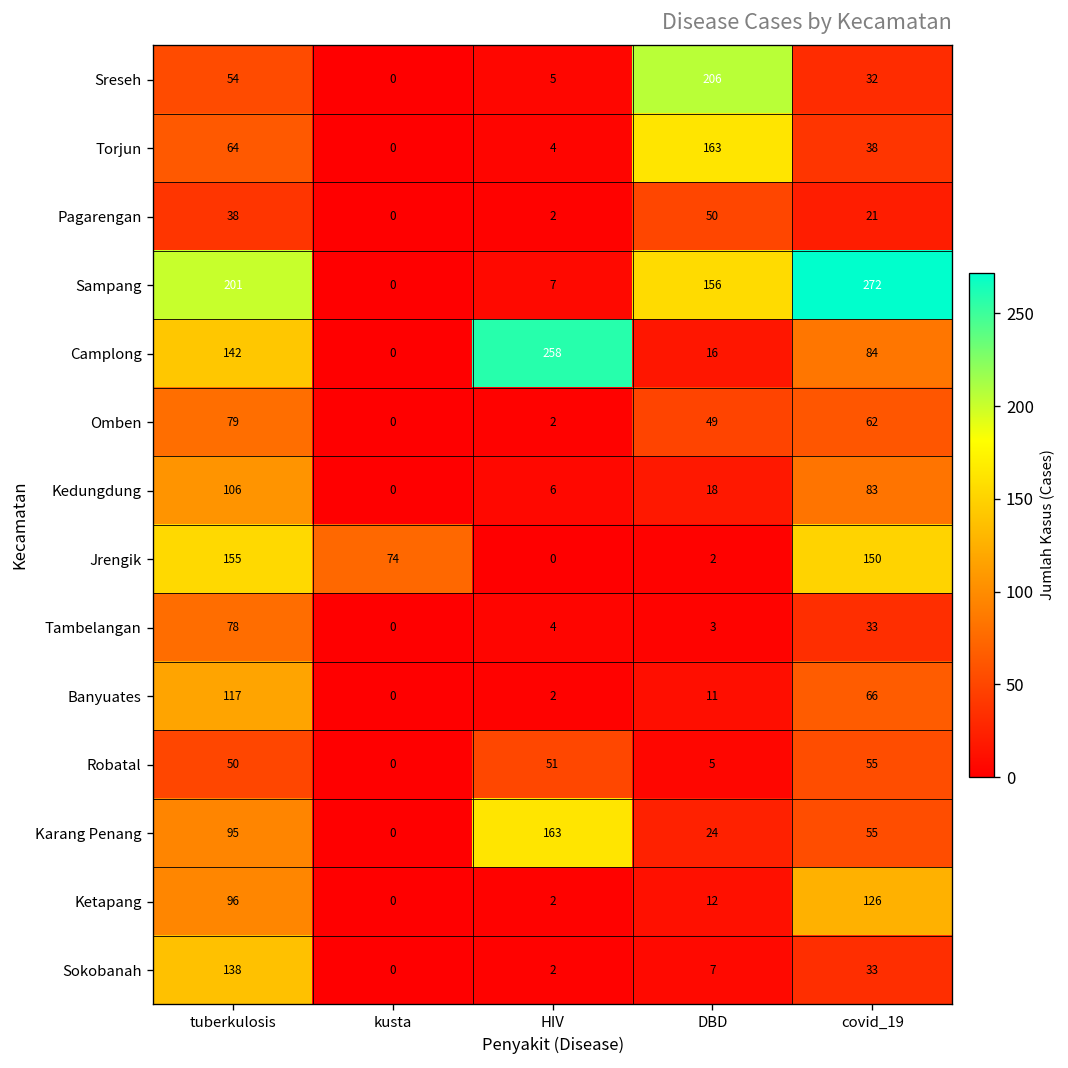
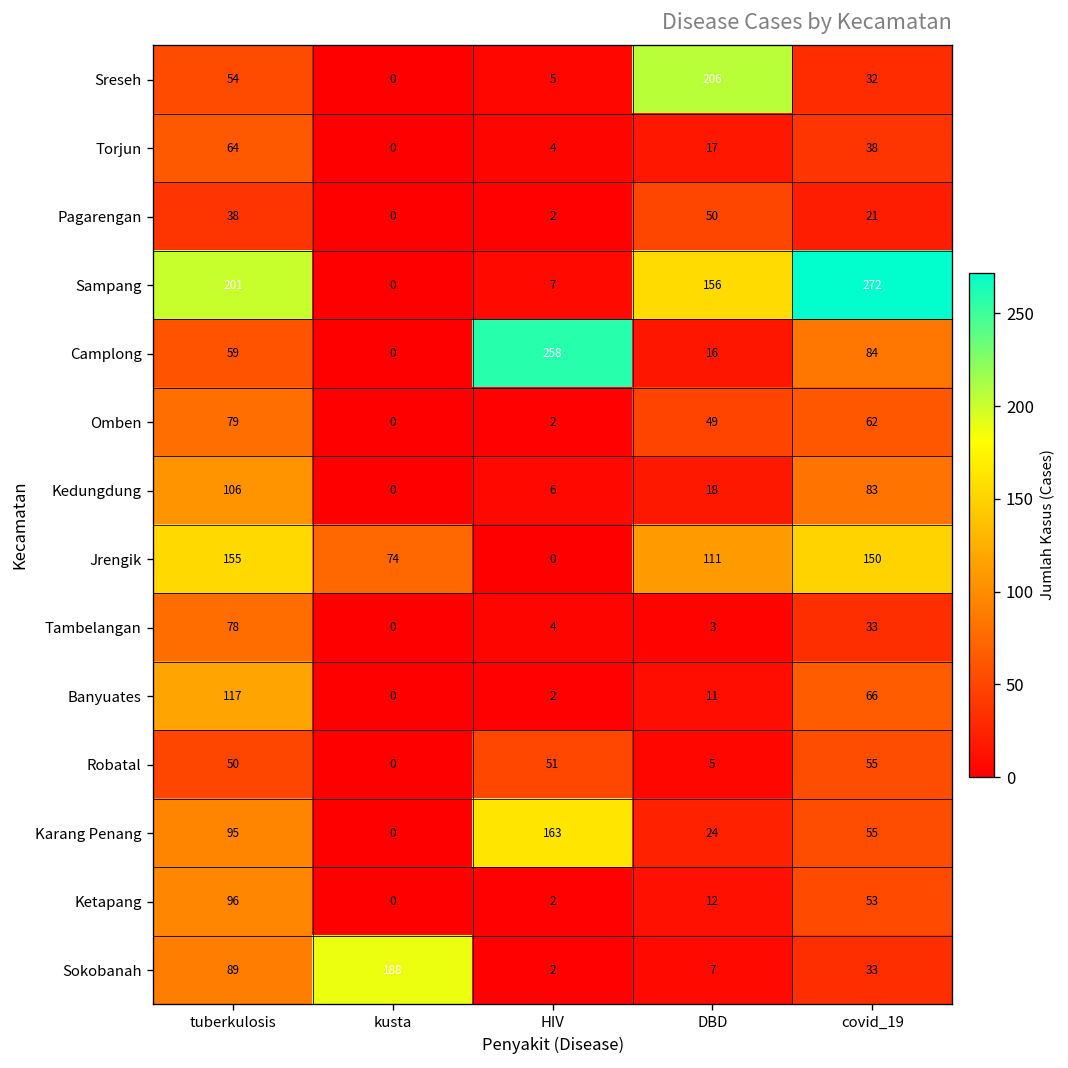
Torjun, DBD: 163 -> 17
Camplong, tuberkulosis: 142 -> 59
Jrengik, DBD: 2 -> 111
Ketapang, covid_19: 126 -> 53
Sokobanah, tuberkulosis: 138 -> 89
Sokobanah, kusta: 0 -> 188
